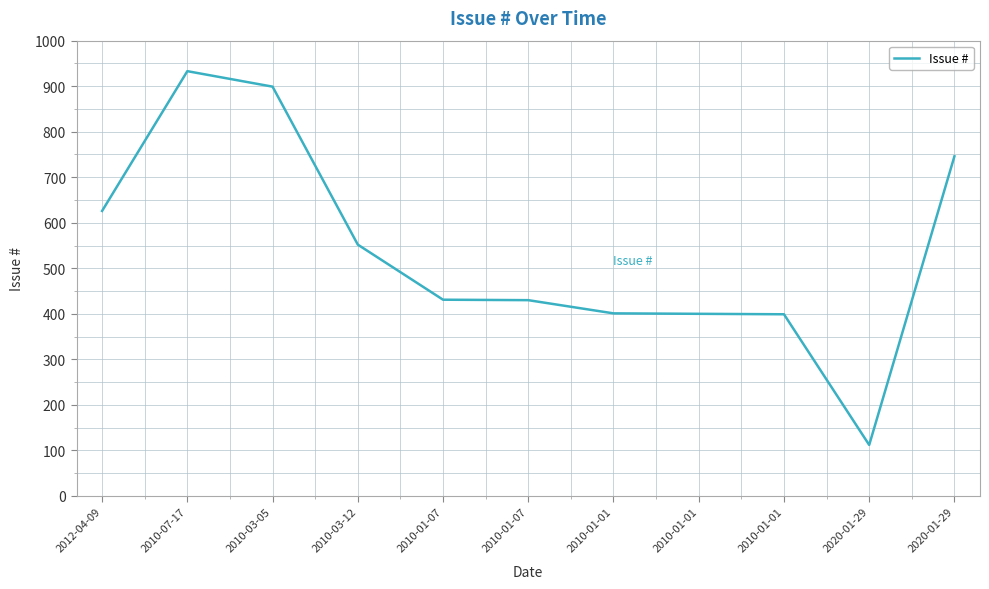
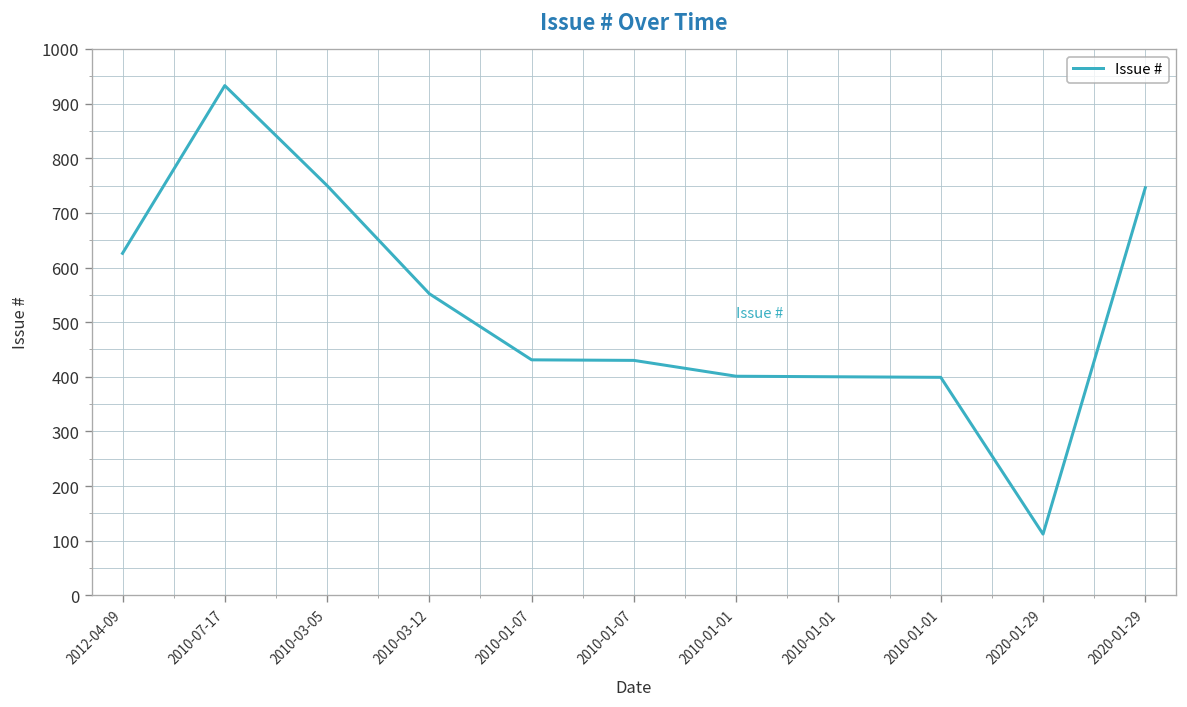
2010-03-05: 900 -> 750
